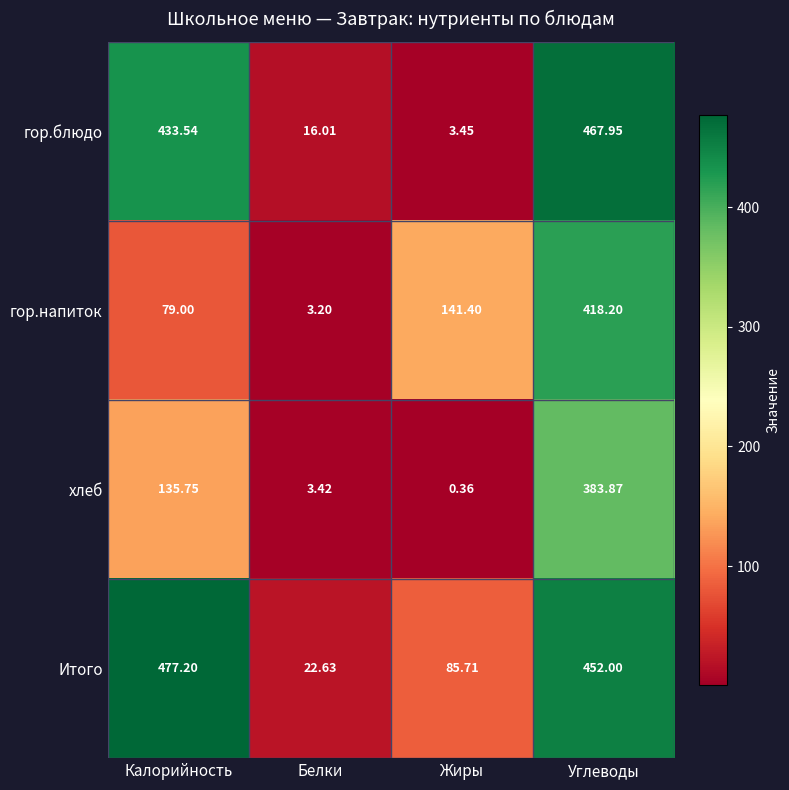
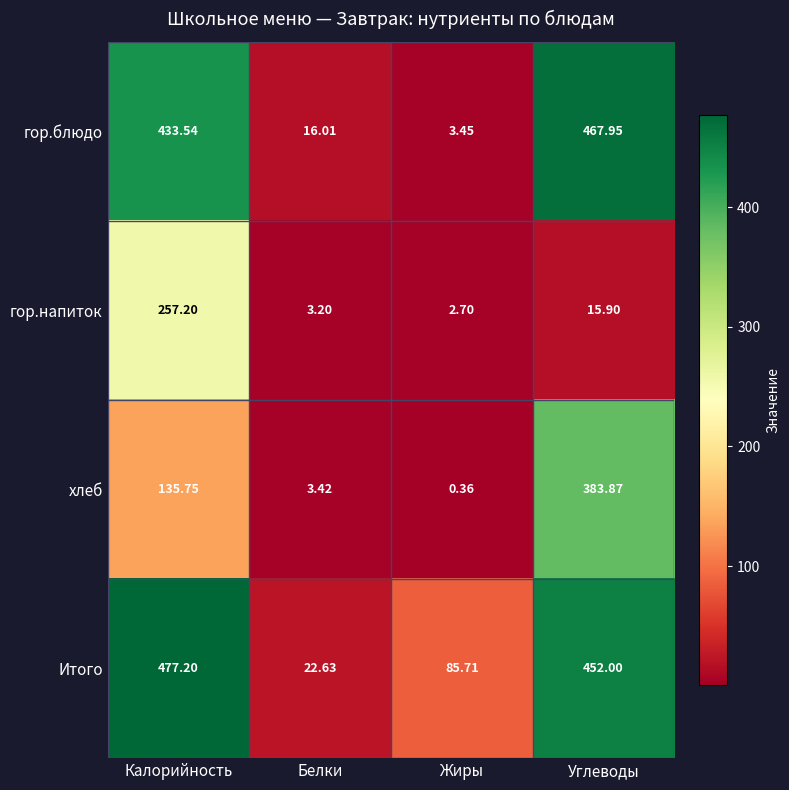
гор.напиток, Калорийность: 79.00 -> 257.20
гор.напиток, Жиры: 141.40 -> 2.70
гор.напиток, Углеводы: 418.20 -> 15.90
